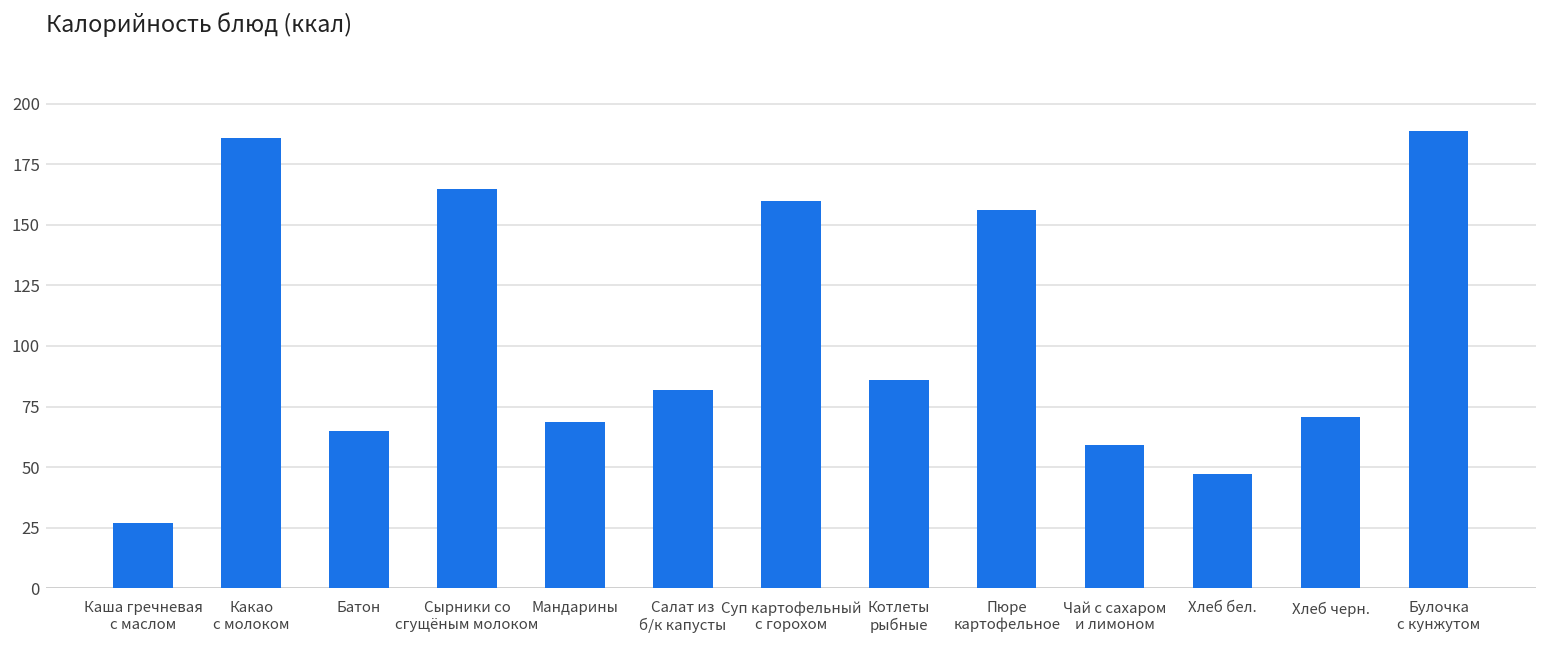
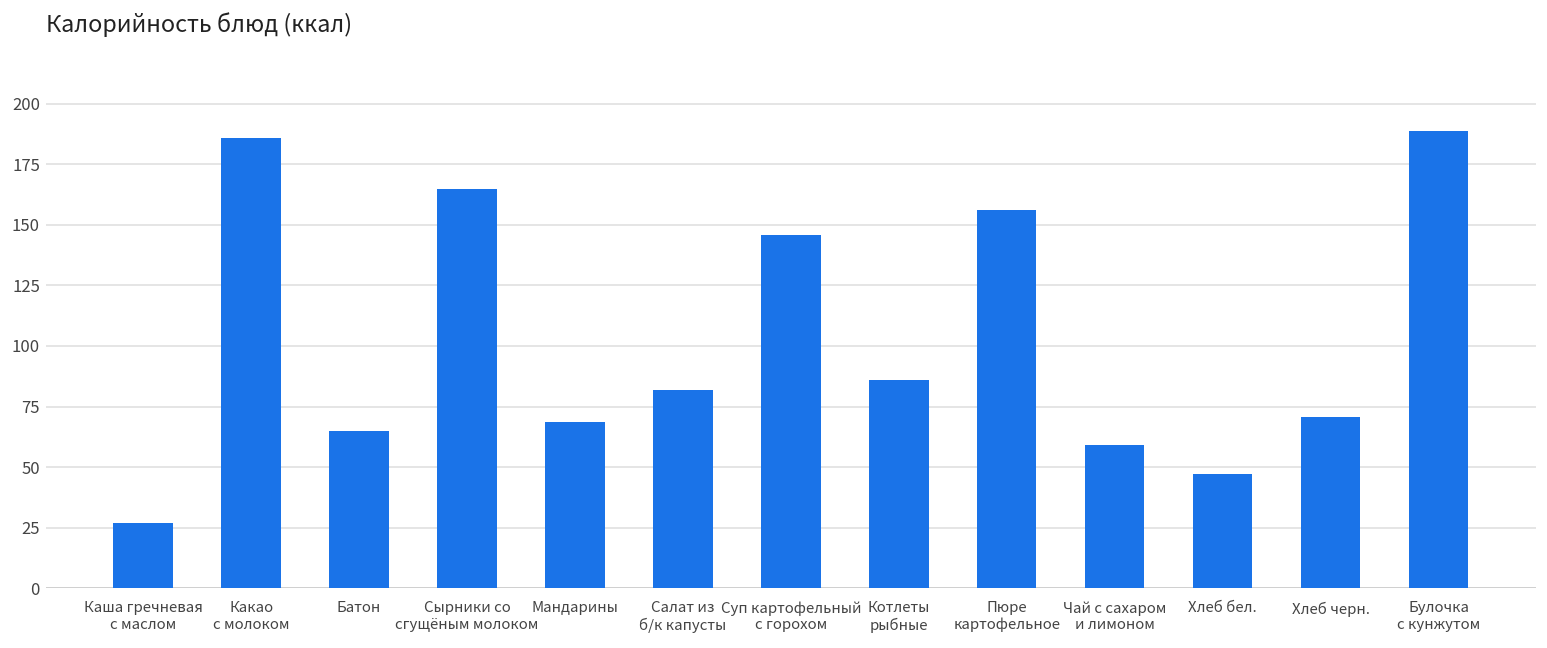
Суп картофельный с горохом: 160 -> 146
